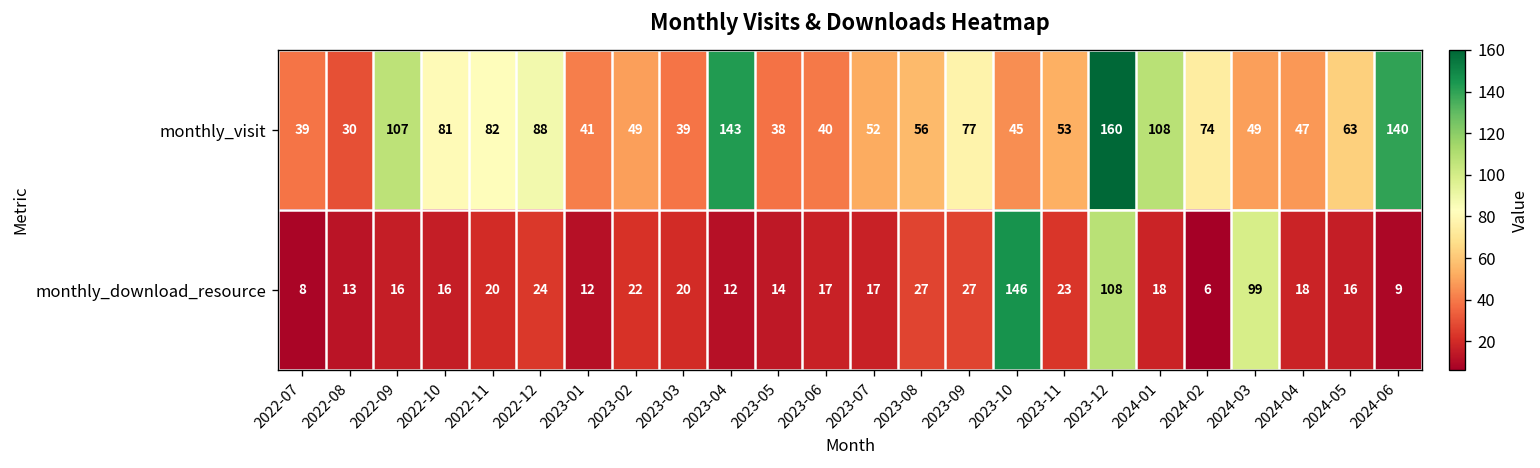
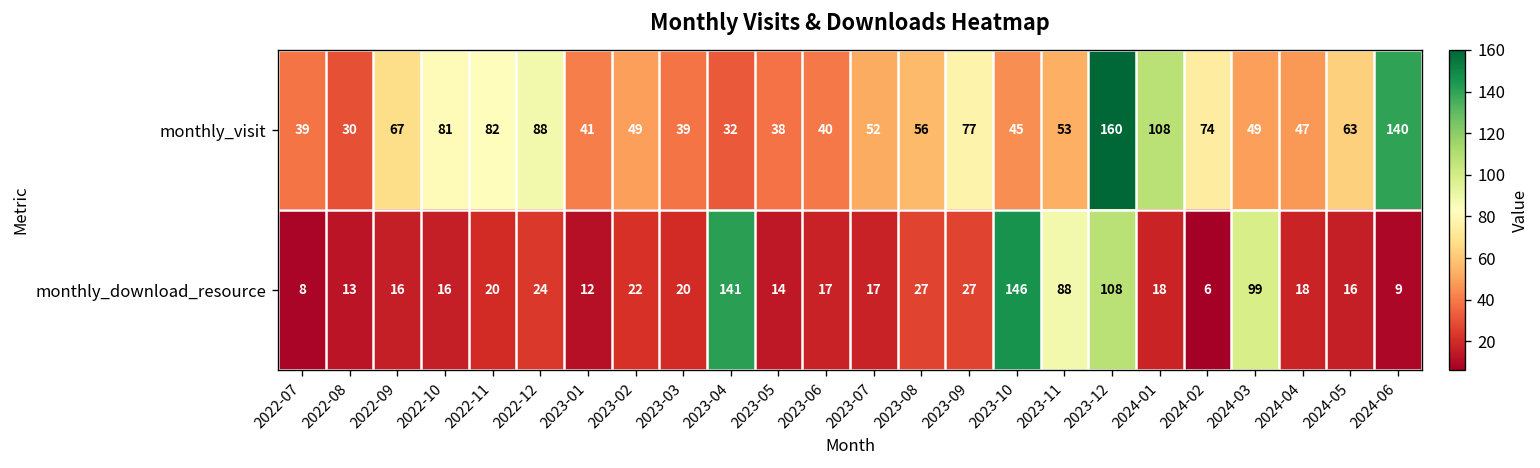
monthly_visit, 2022-09: 107 -> 67
monthly_visit, 2023-04: 143 -> 32
monthly_download_resource, 2023-04: 12 -> 141
monthly_download_resource, 2023-11: 23 -> 88
